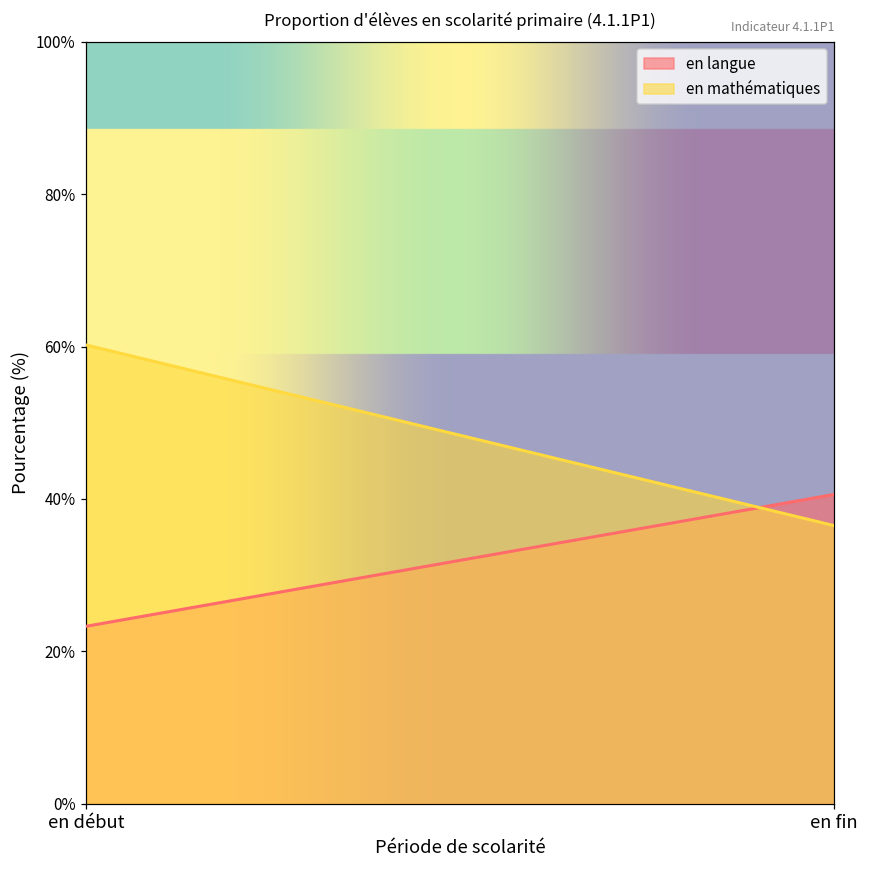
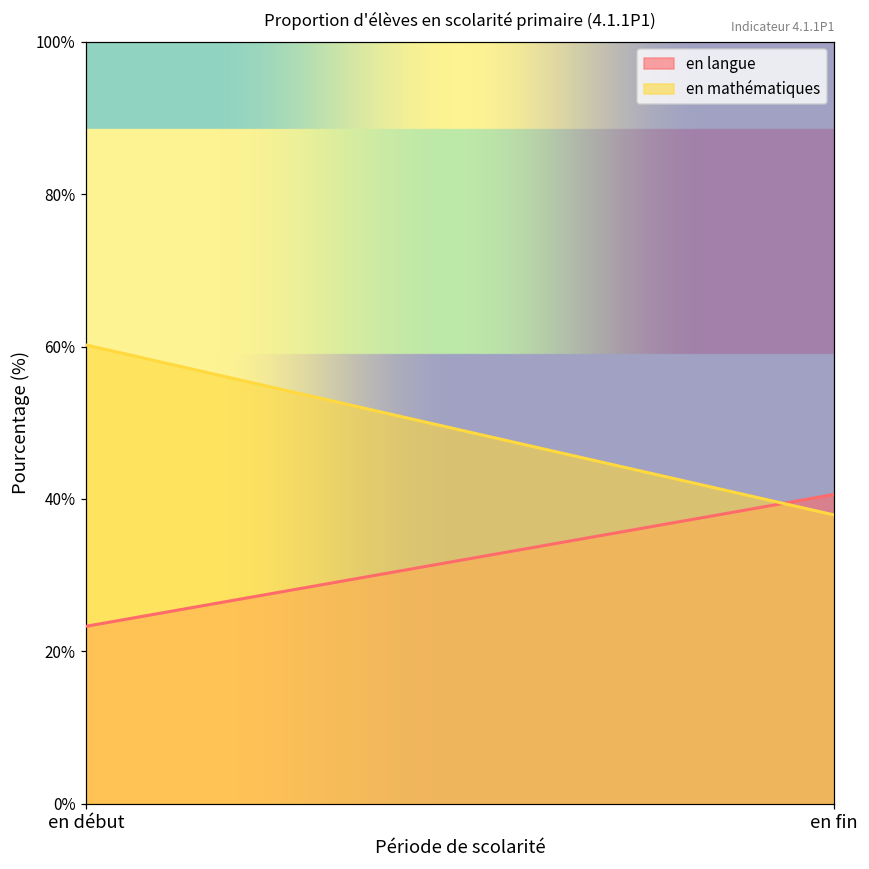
en mathématiques, en fin: 37% -> 38%
